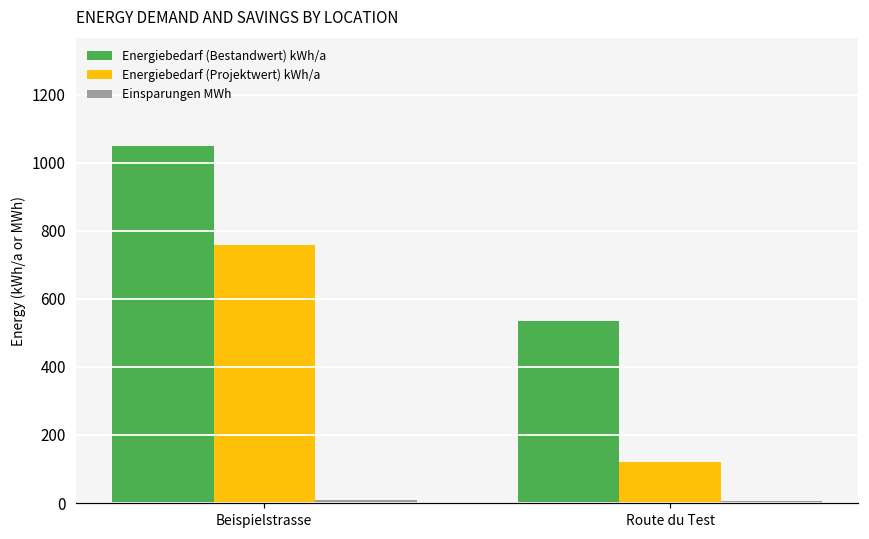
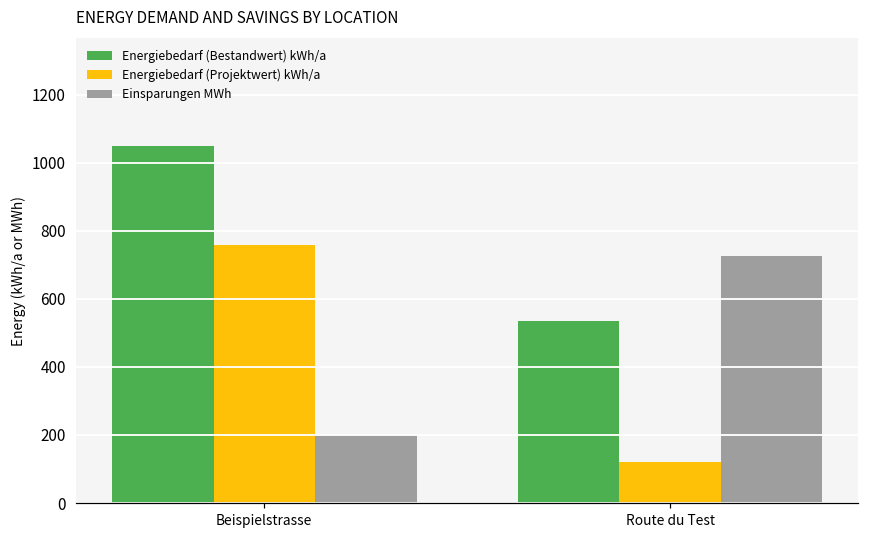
Einsparungen MWh, Beispielstrasse: 10 -> 200
Einsparungen MWh, Route du Test: 10 -> 730
